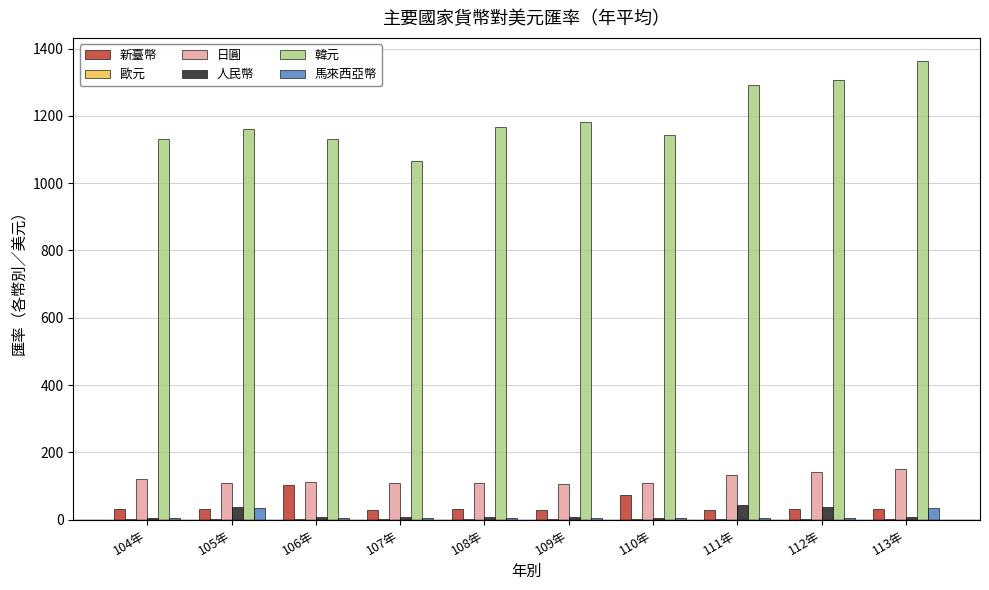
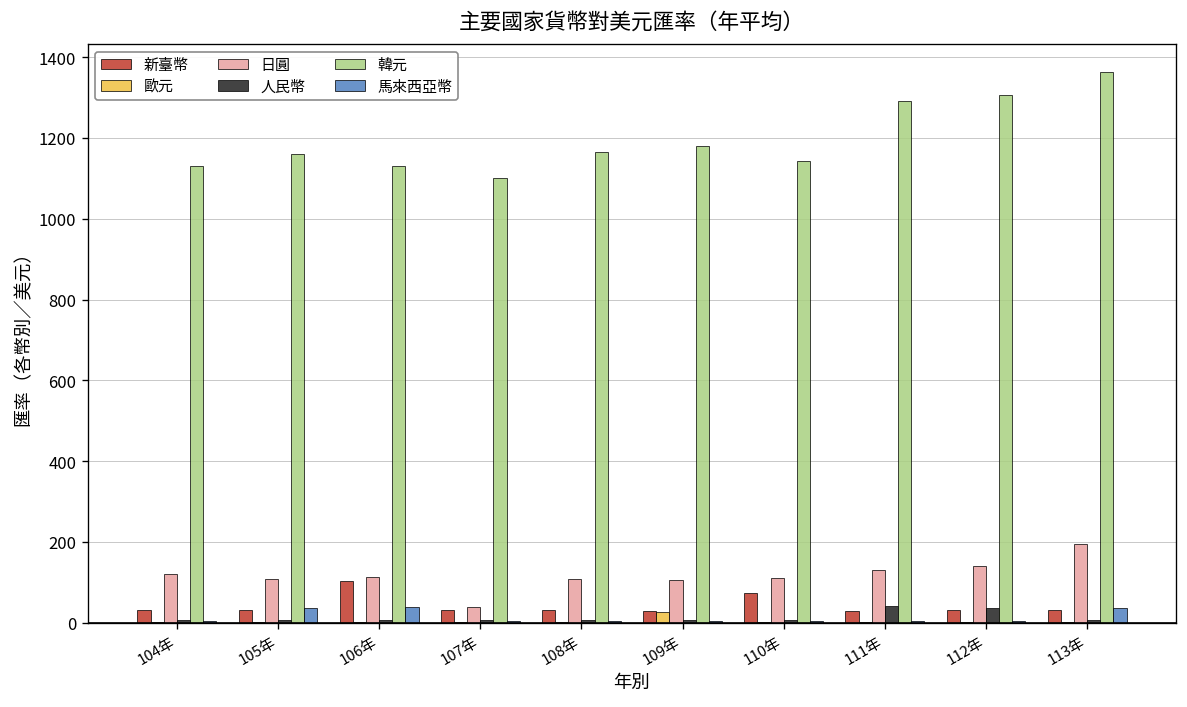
人民幣, 105年: 40 -> 10
馬來西亞幣, 106年: 0 -> 40
日圓, 107年: 110 -> 40
韓元, 107年: 1070 -> 1100
歐元, 109年: 0 -> 30
日圓, 113年: 150 -> 200
